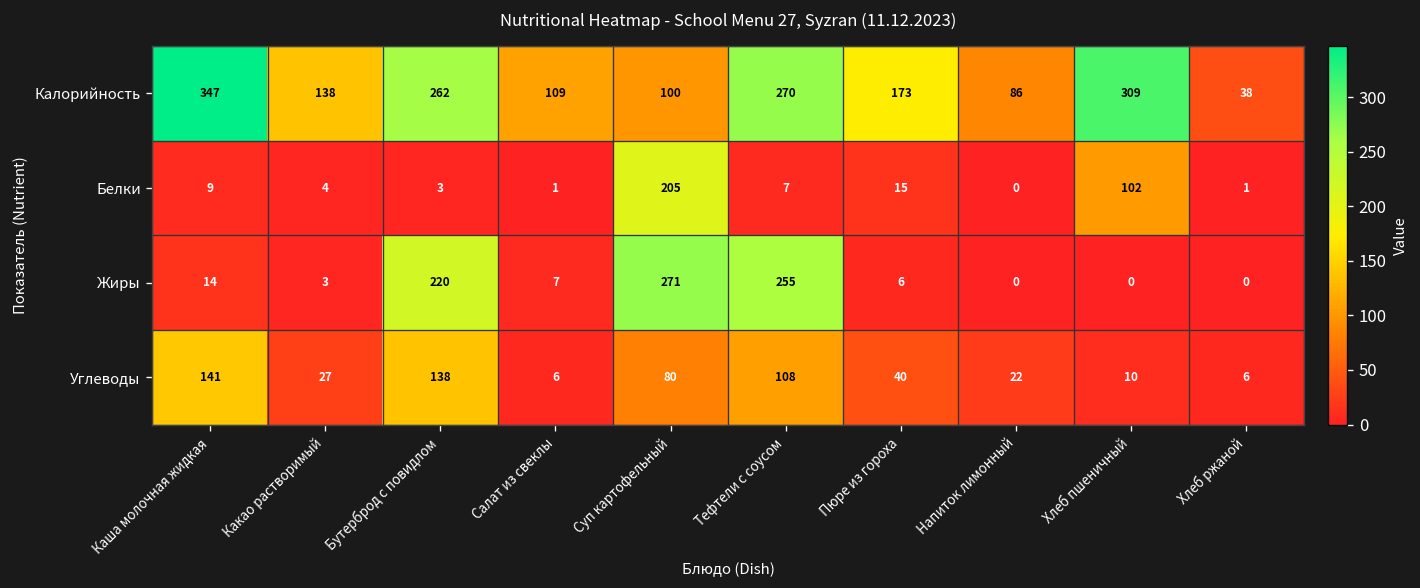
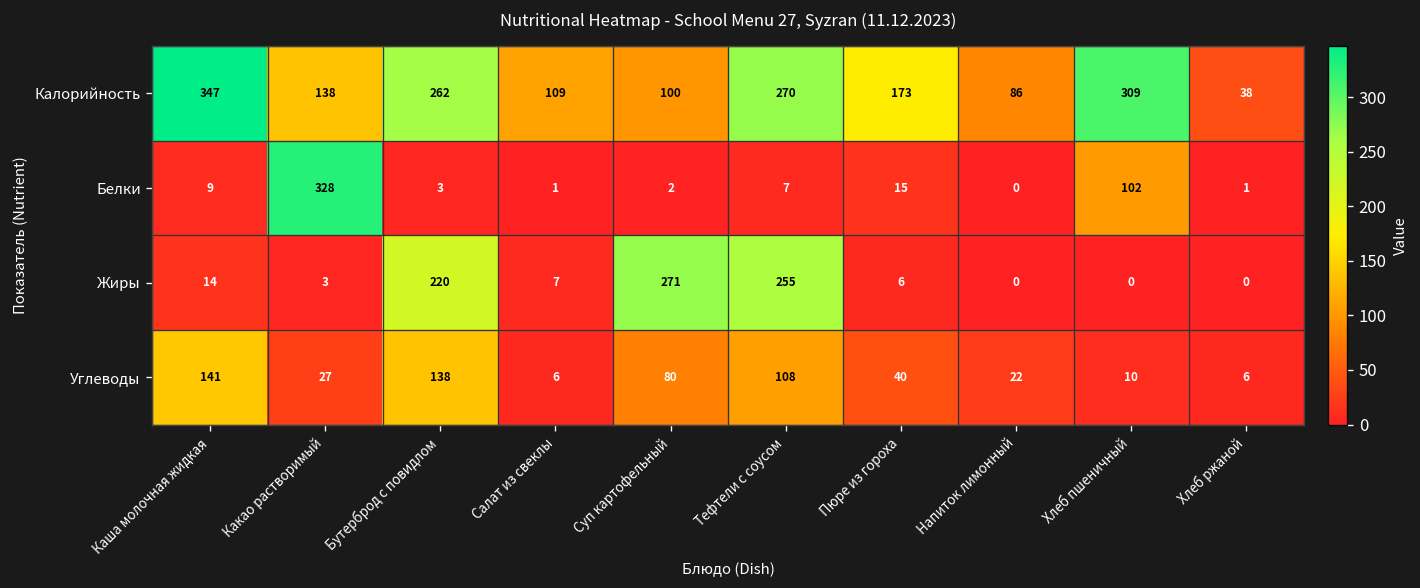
Белки, Какао растворимый: 4 -> 328
Белки, Суп картофельный: 205 -> 2
